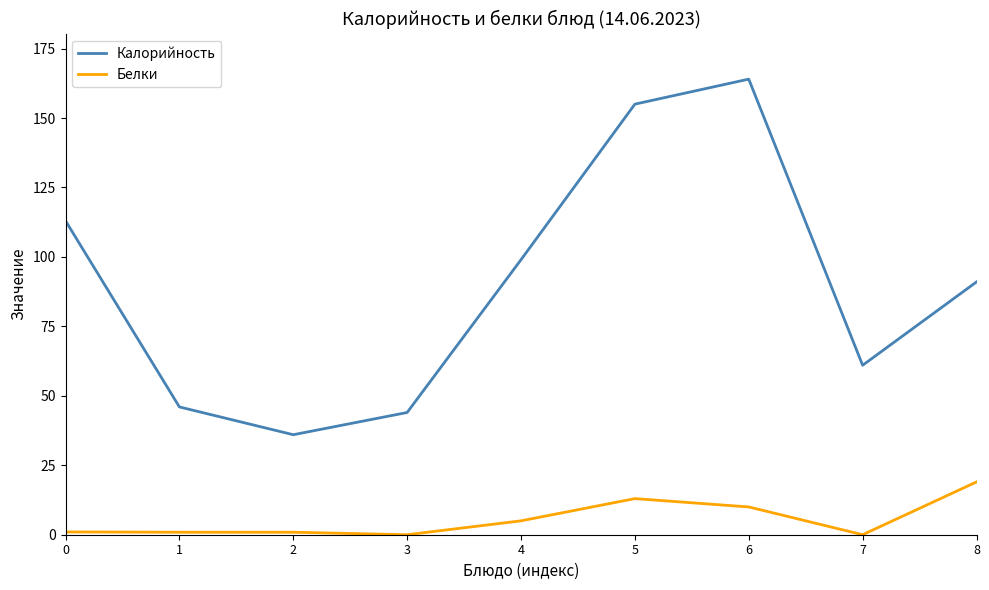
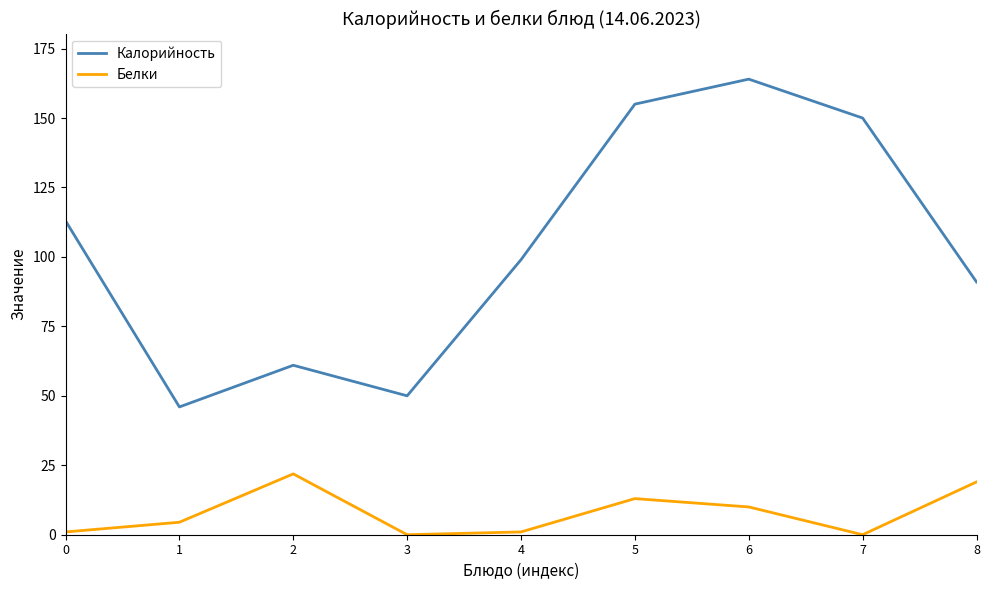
Белки, 1: 1 -> 4
Калорийность, 2: 36 -> 61
Белки, 2: 1 -> 22
Калорийность, 3: 44 -> 50
Белки, 4: 5 -> 1
Калорийность, 7: 61 -> 150
